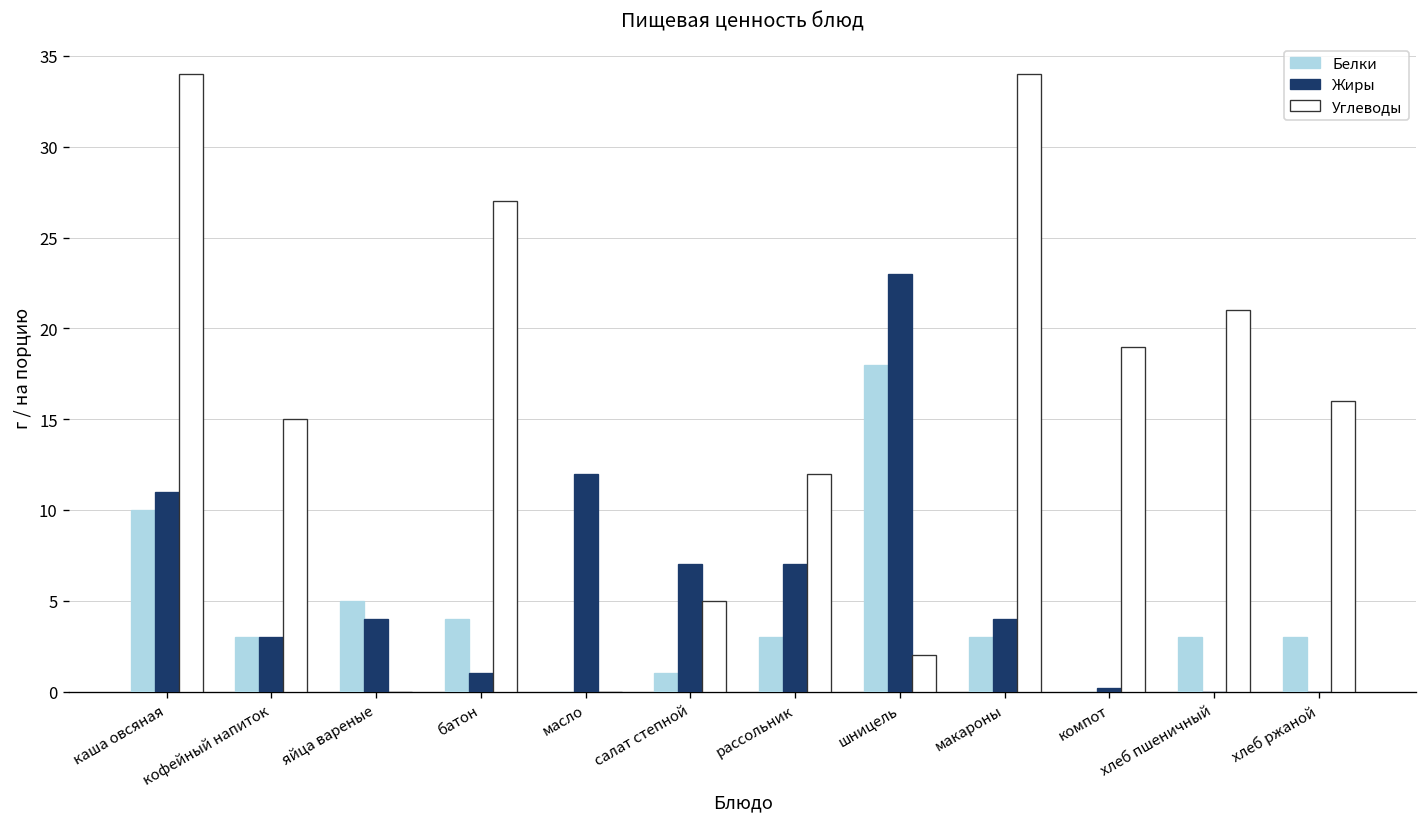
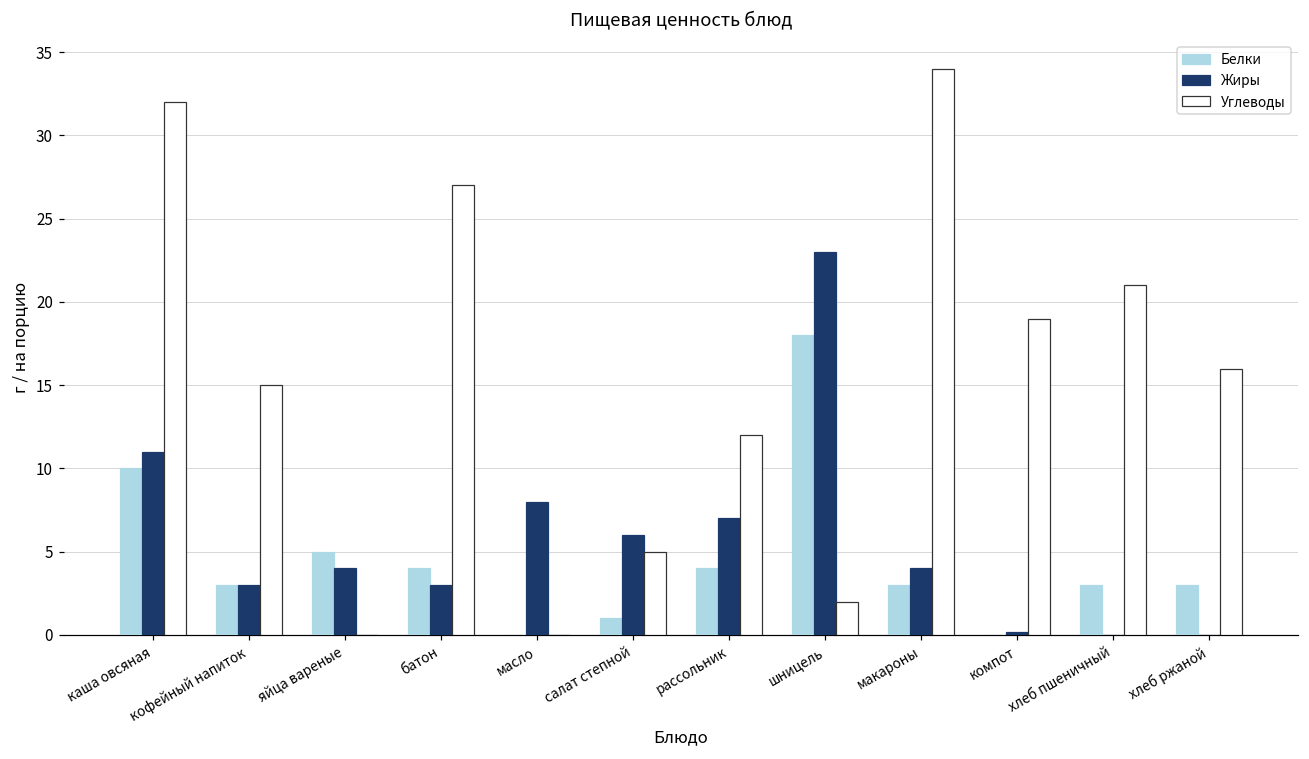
Углеводы, каша овсяная: 34 -> 32
Жиры, батон: 1 -> 3
Жиры, масло: 12 -> 8
Жиры, салат степной: 7 -> 6
Белки, рассольник: 3 -> 4
